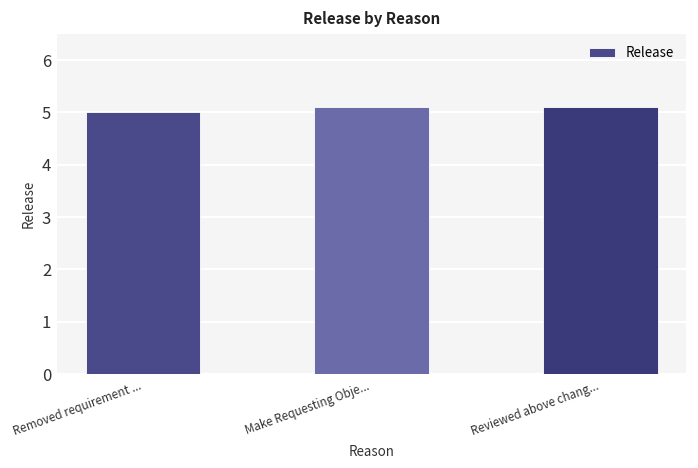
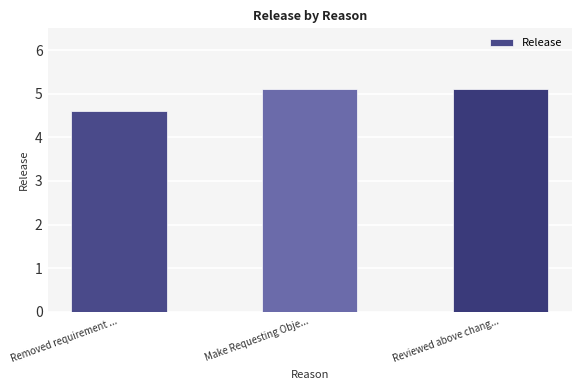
Removed requirement ...: 5.0 -> 4.6
